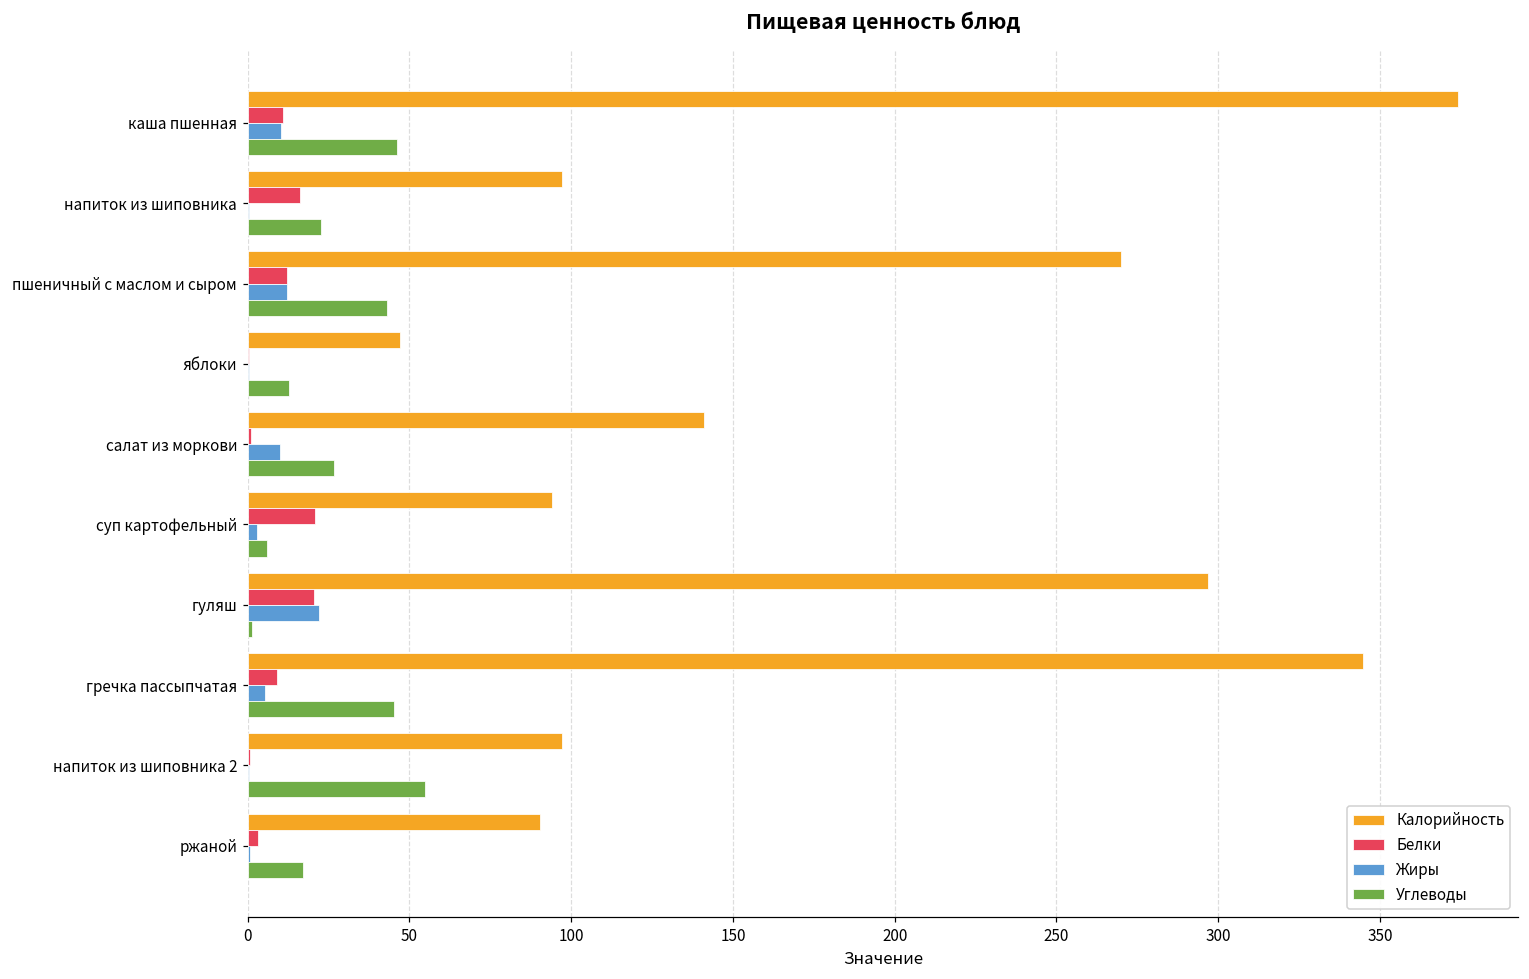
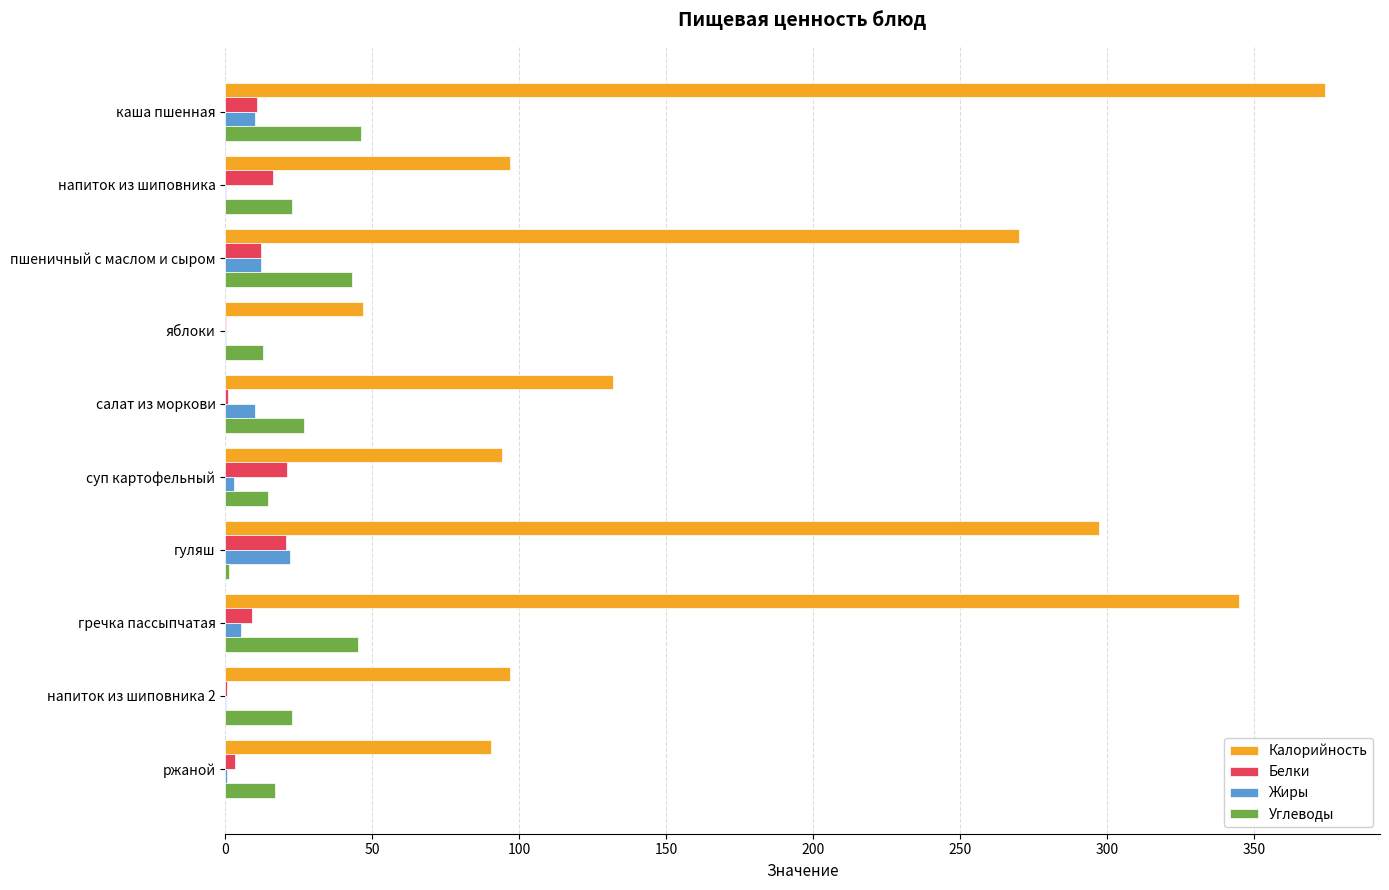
Калорийность, салат из моркови: 141 -> 132
Углеводы, суп картофельный: 6 -> 15
Углеводы, напиток из шиповника 2: 55 -> 23
